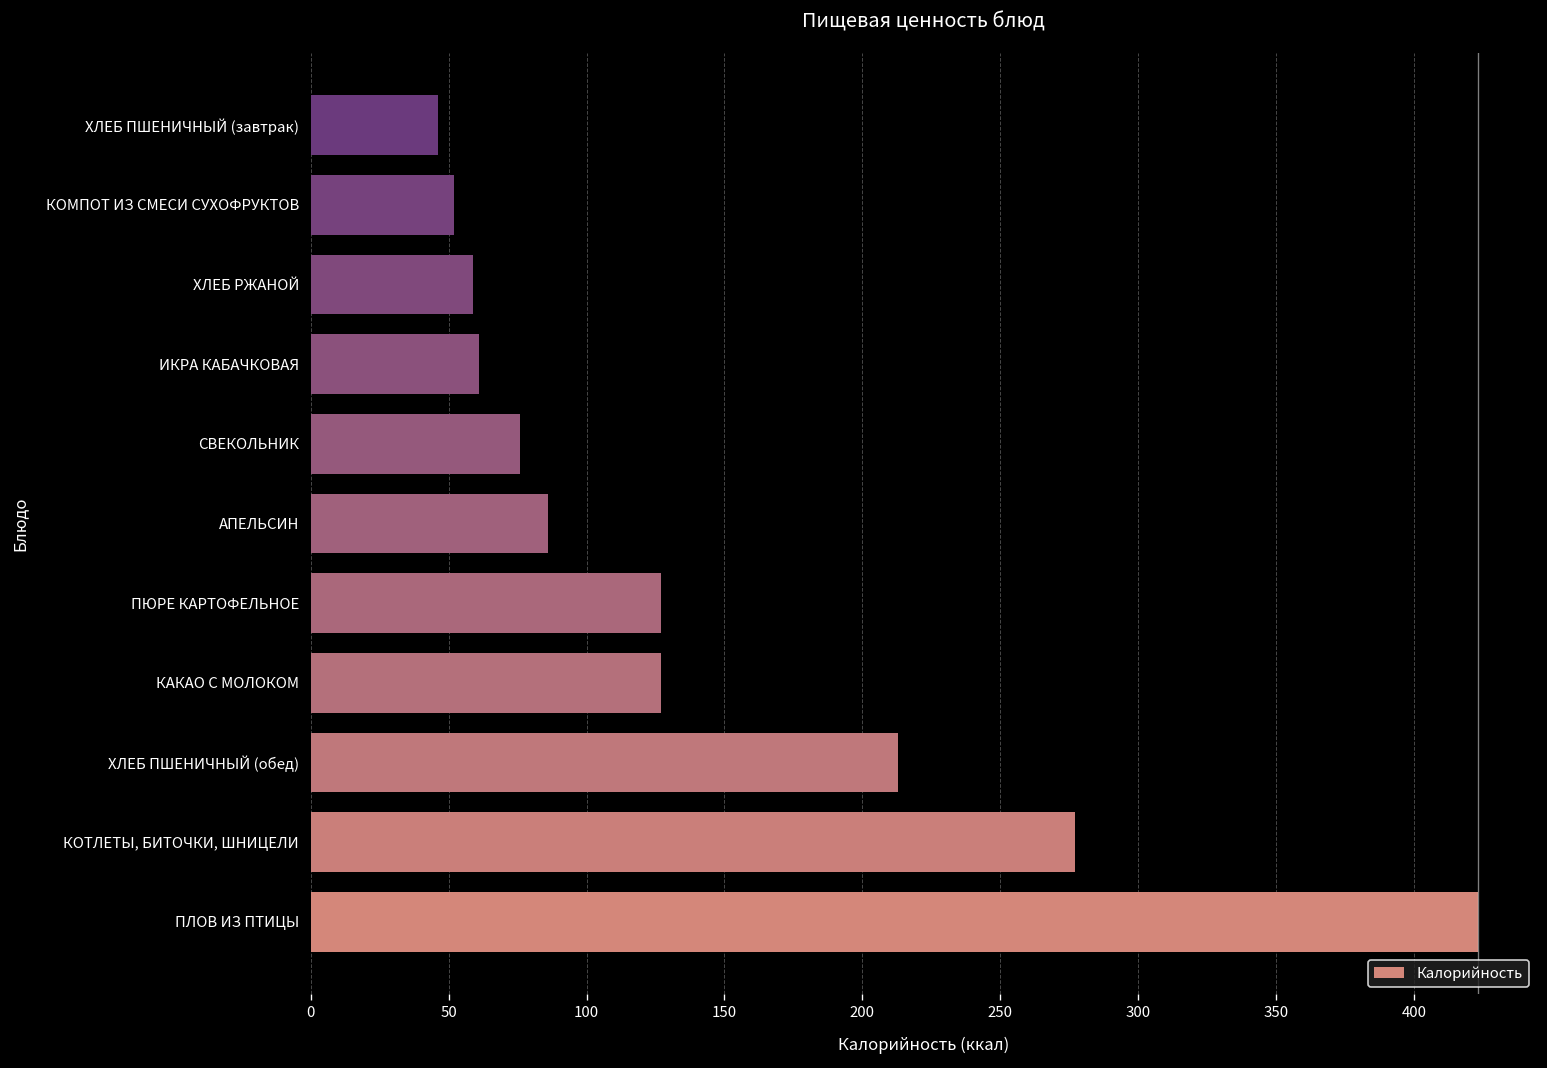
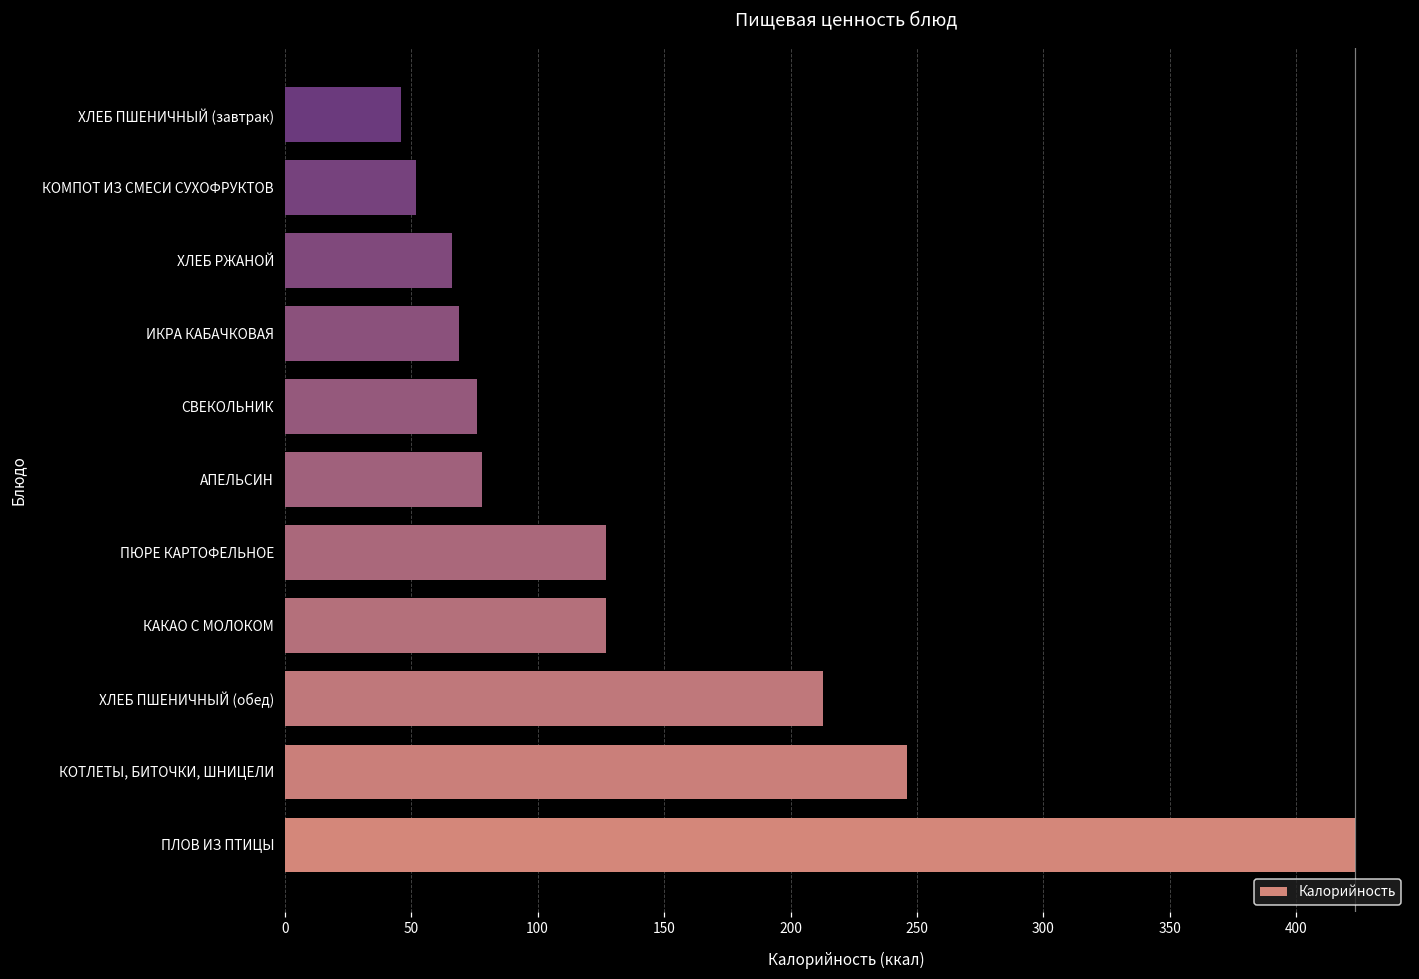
ХЛЕБ РЖАНОЙ: 59 -> 66
ИКРА КАБАЧКОВАЯ: 61 -> 69
АПЕЛЬСИН: 86 -> 78
КОТЛЕТЫ, БИТОЧКИ, ШНИЦЕЛИ: 277 -> 246
